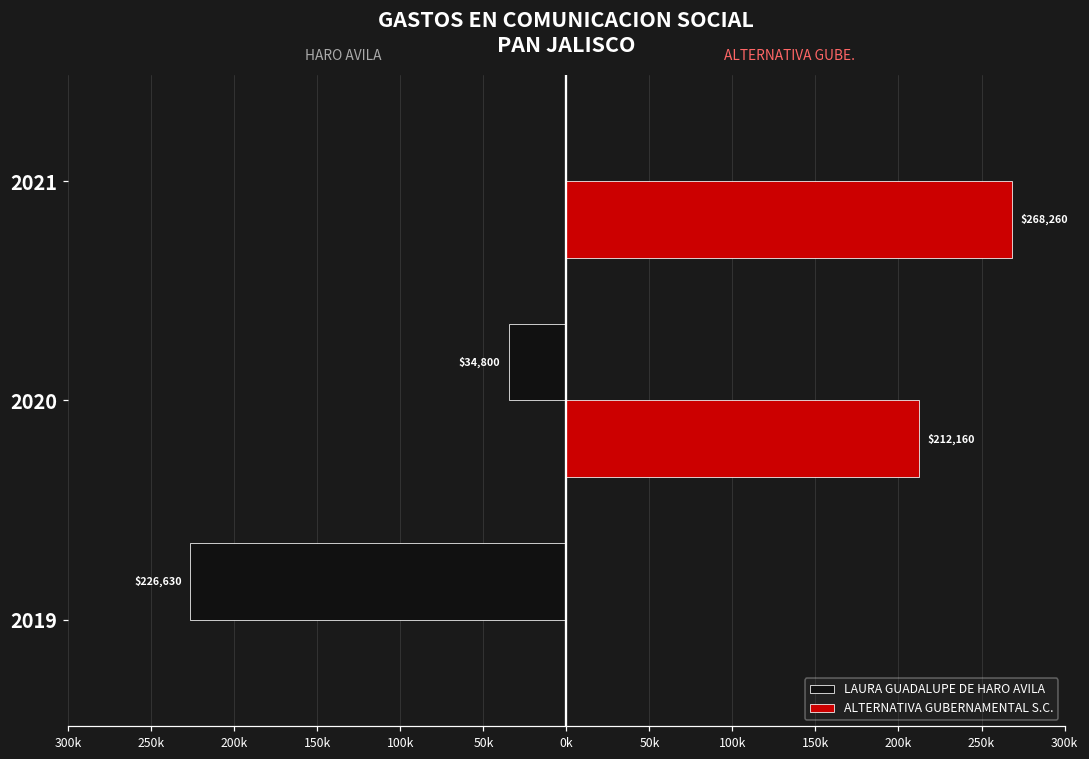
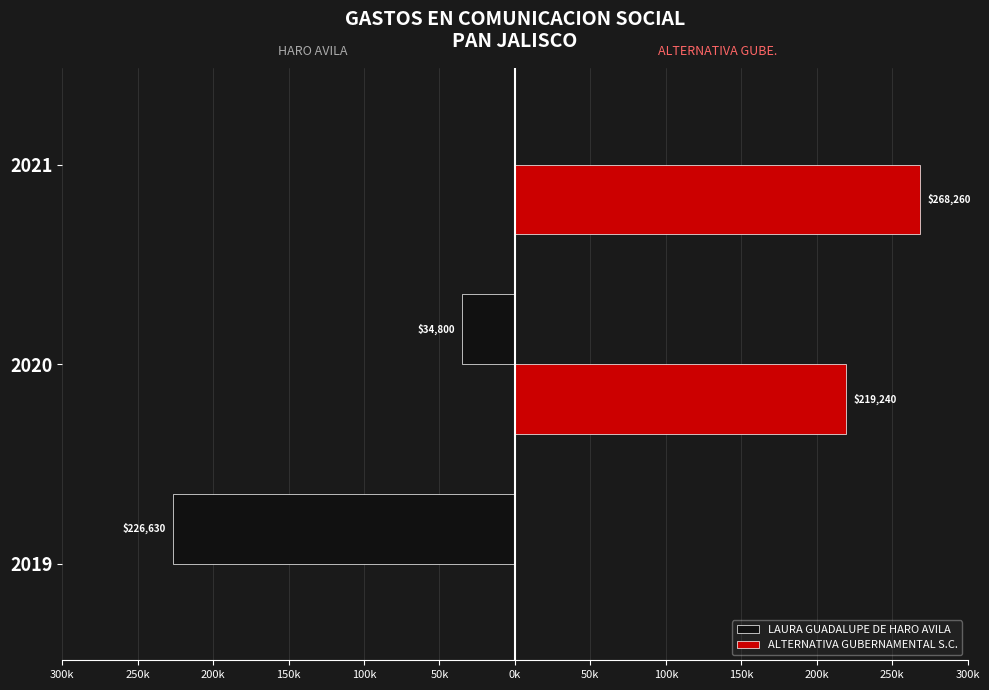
ALTERNATIVA GUBERNAMENTAL S.C., 2020: $212,160 -> $219,240
